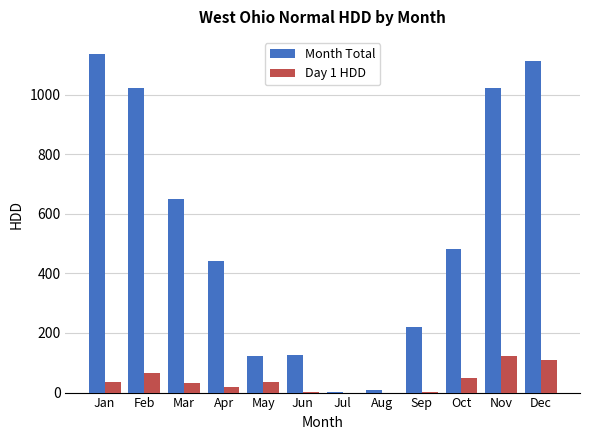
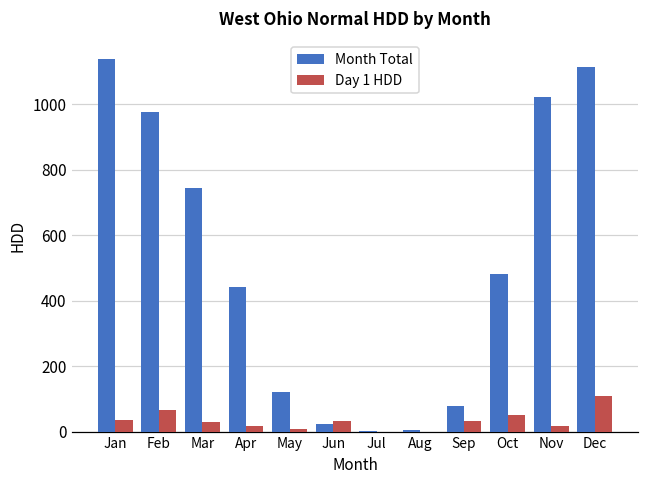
Month Total, Feb: 1020 -> 980
Month Total, Mar: 650 -> 740
Day 1 HDD, May: 40 -> 10
Month Total, Jun: 130 -> 30
Day 1 HDD, Jun: 0 -> 30
Month Total, Sep: 220 -> 80
Day 1 HDD, Sep: 0 -> 30
Day 1 HDD, Nov: 120 -> 20
